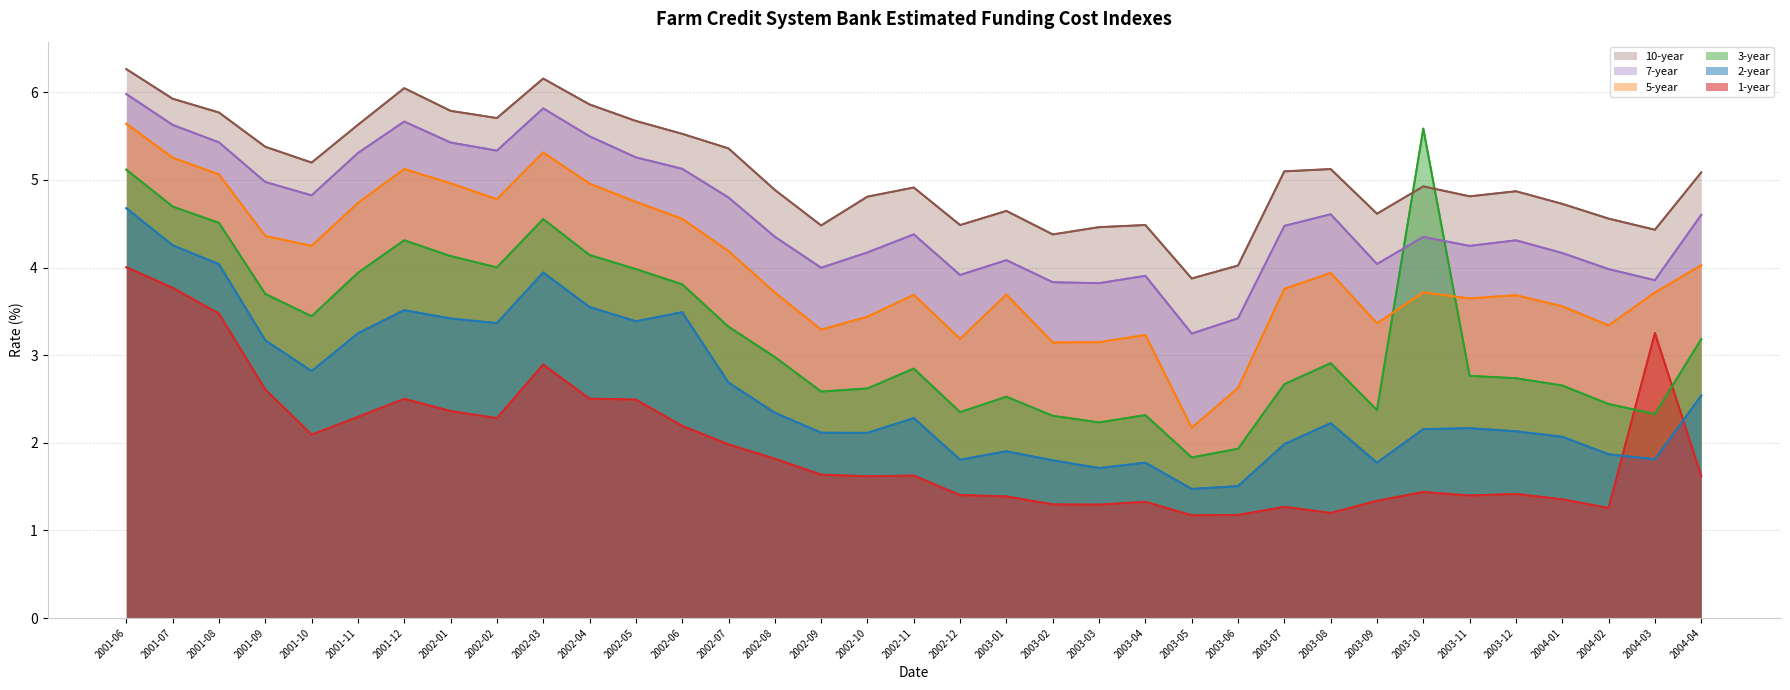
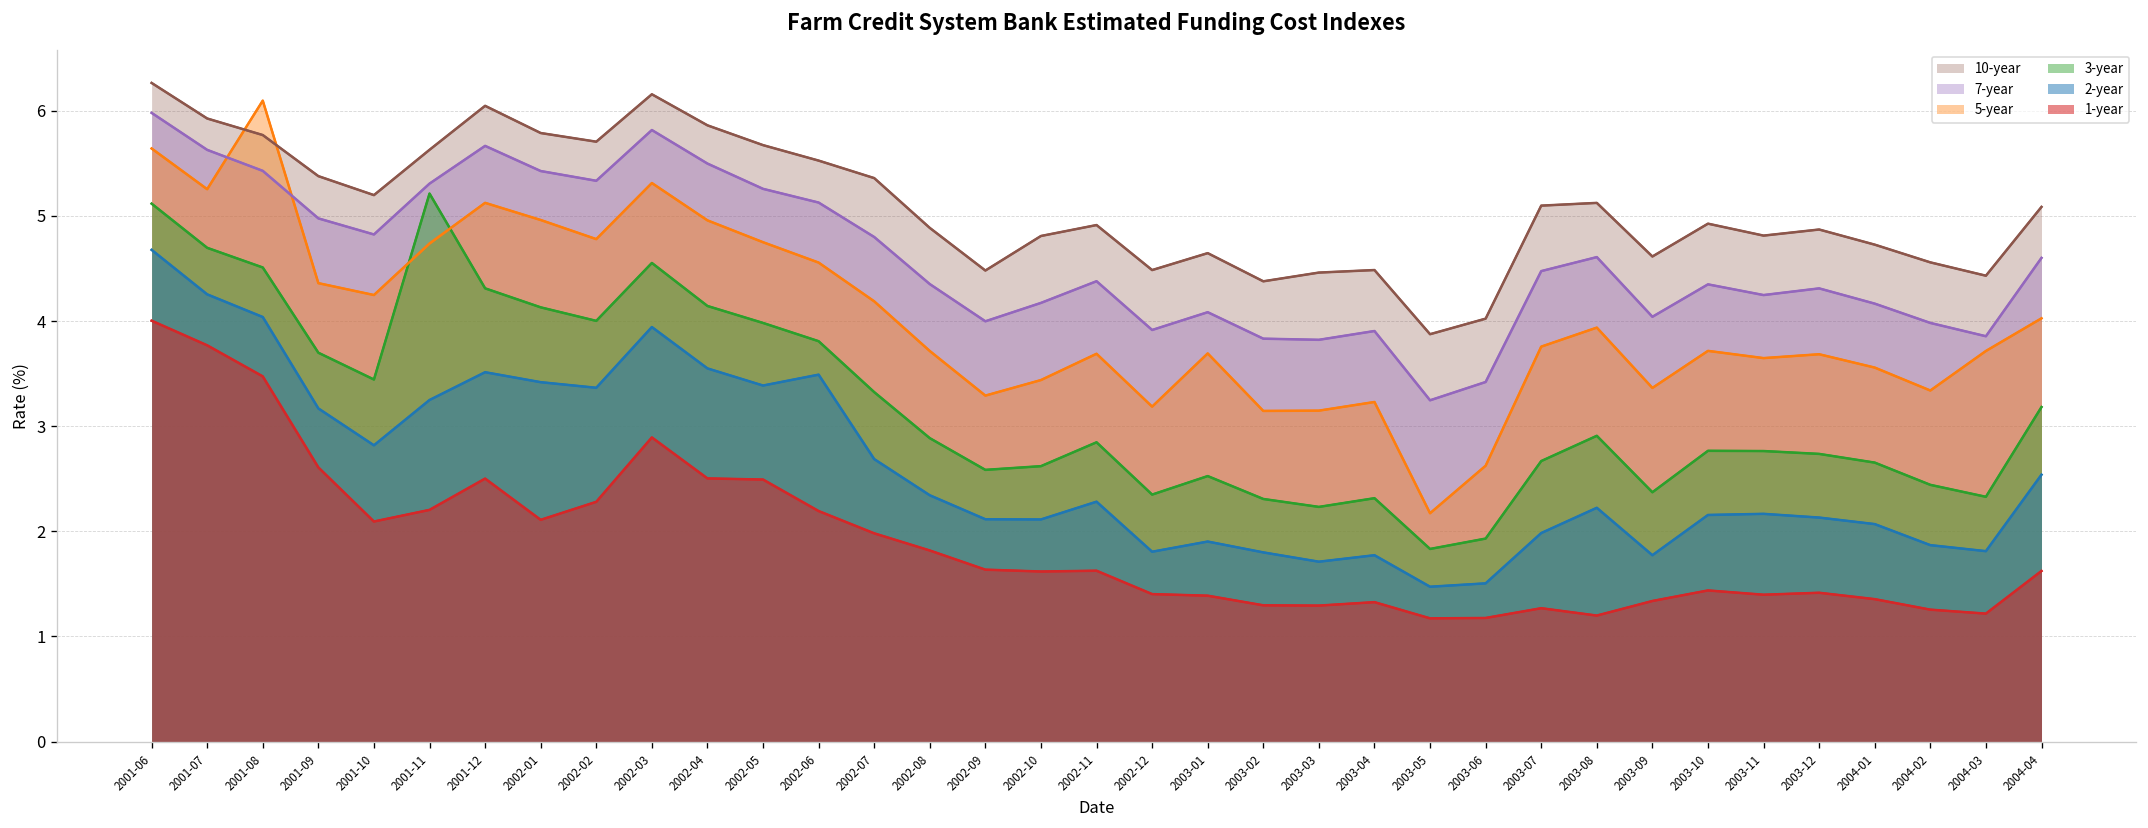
5-year, 2001-08: 5.1 -> 6.1
3-year, 2001-11: 3.9 -> 5.2
1-year, 2001-11: 2.3 -> 2.2
1-year, 2002-01: 2.4 -> 2.1
3-year, 2002-08: 3.0 -> 2.9
3-year, 2003-10: 5.6 -> 2.8
1-year, 2004-03: 3.3 -> 1.2
